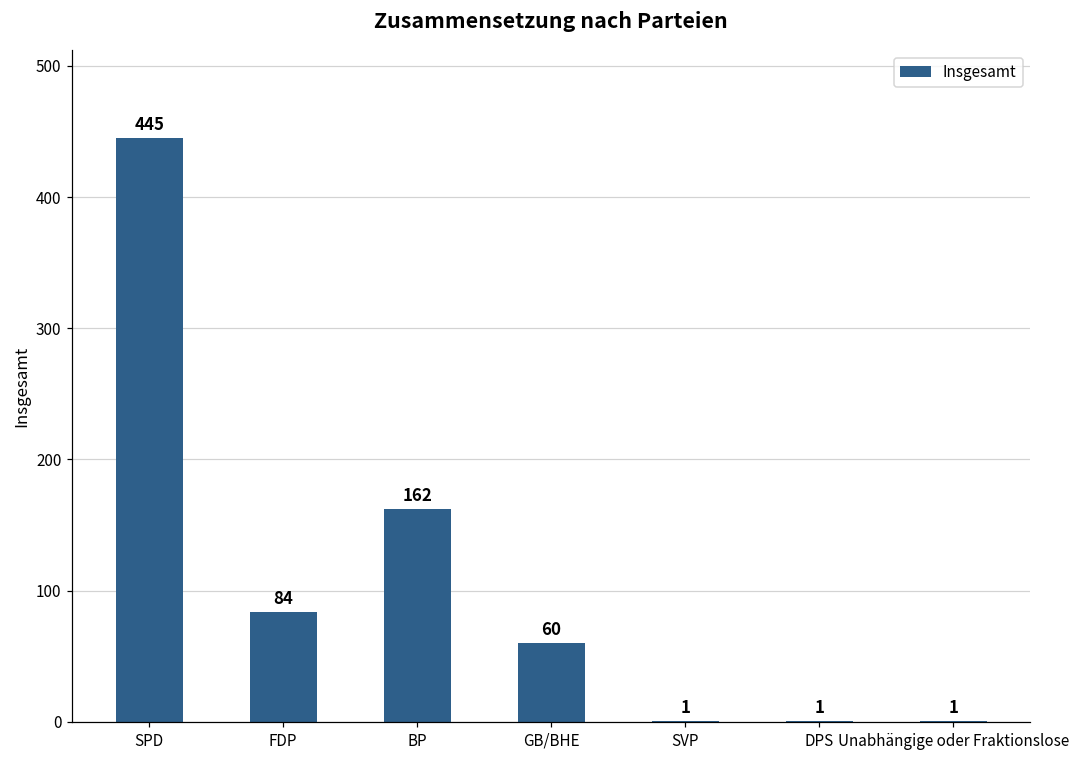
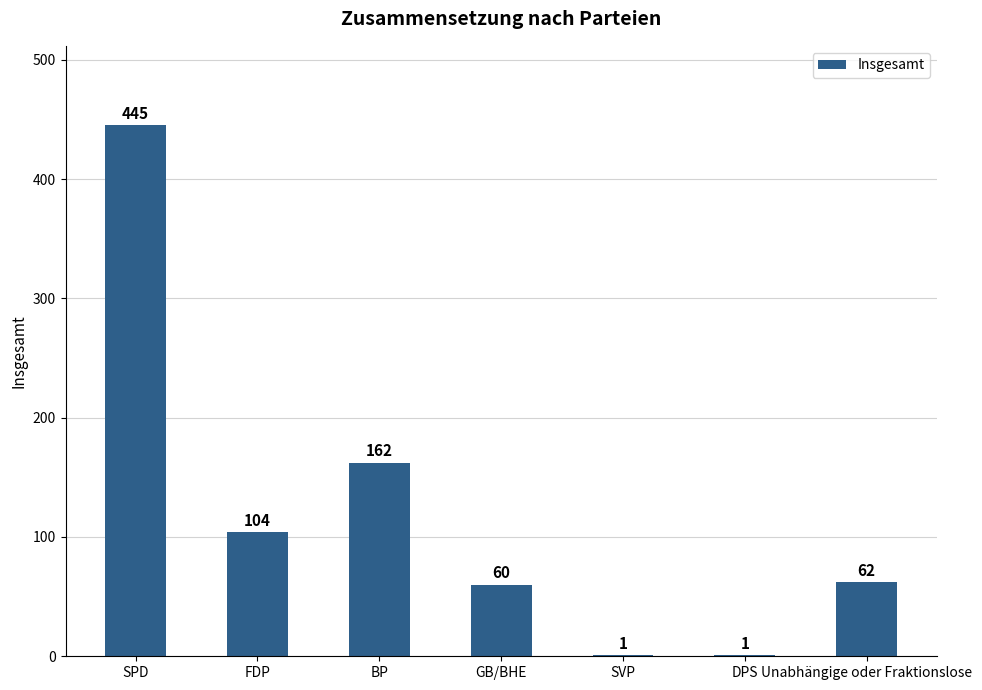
FDP: 84 -> 104
Unabhängige oder Fraktionslose: 1 -> 62
